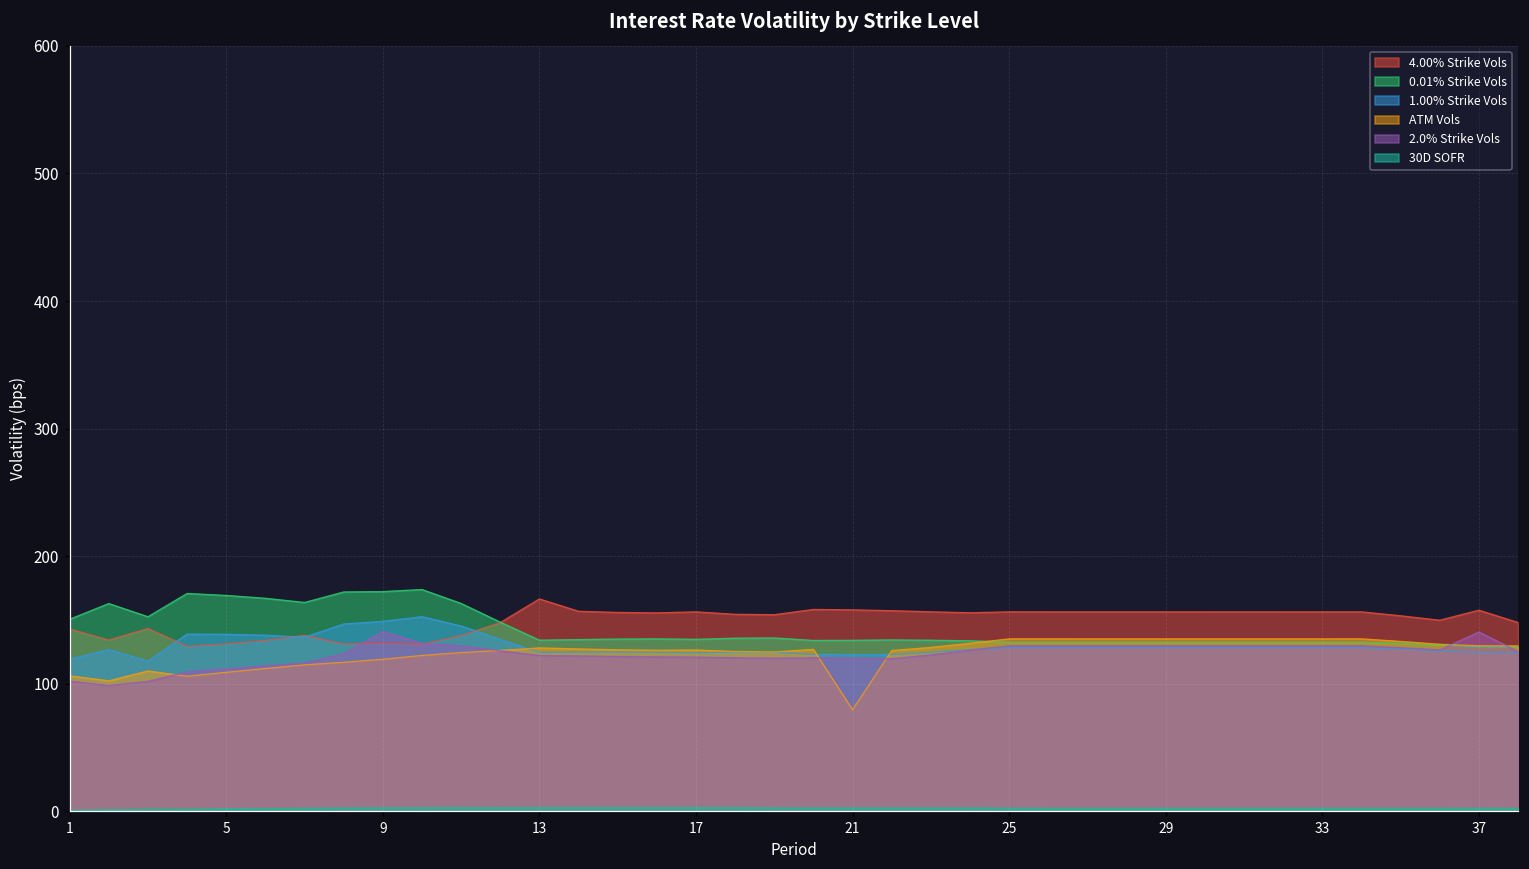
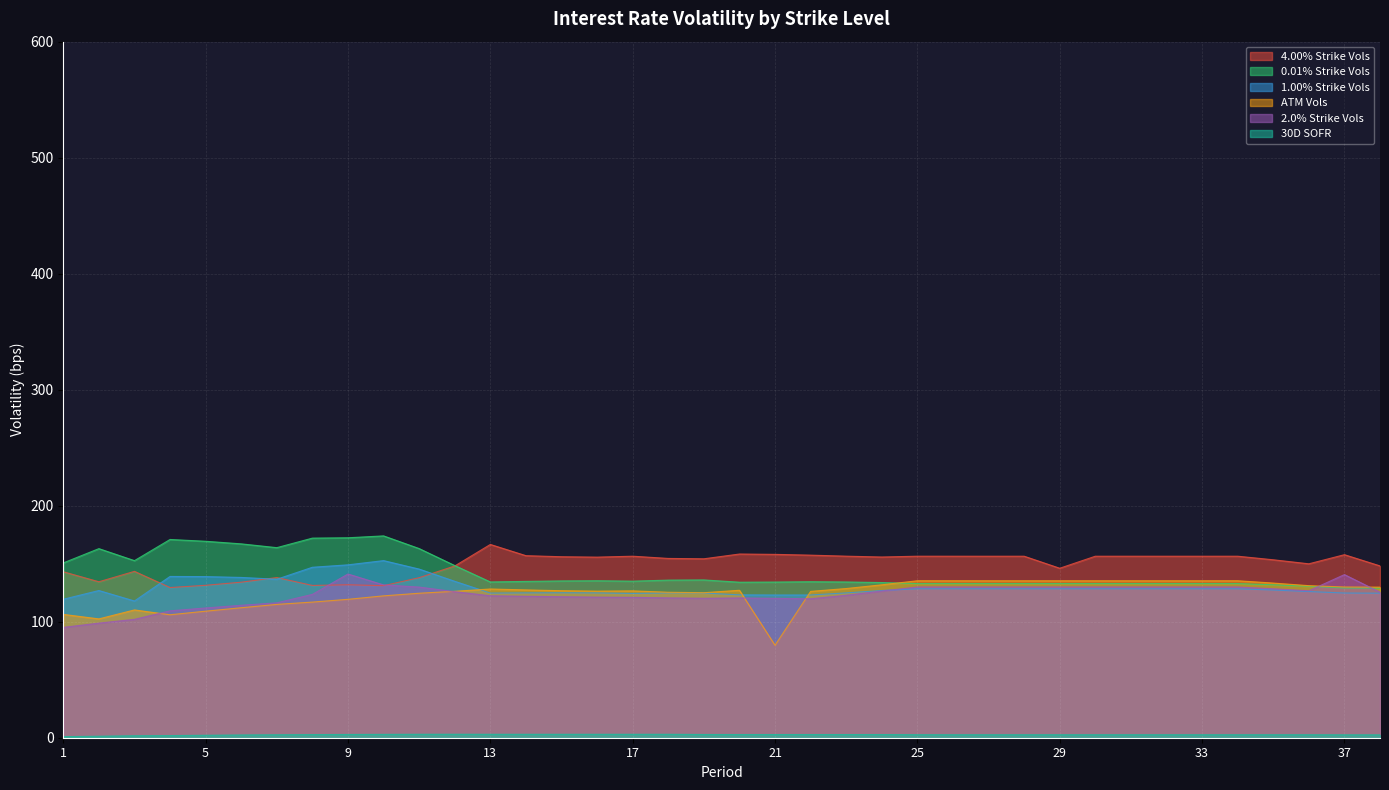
2.0% Strike Vols, 1: 102 -> 95
4.00% Strike Vols, 29: 156 -> 146
